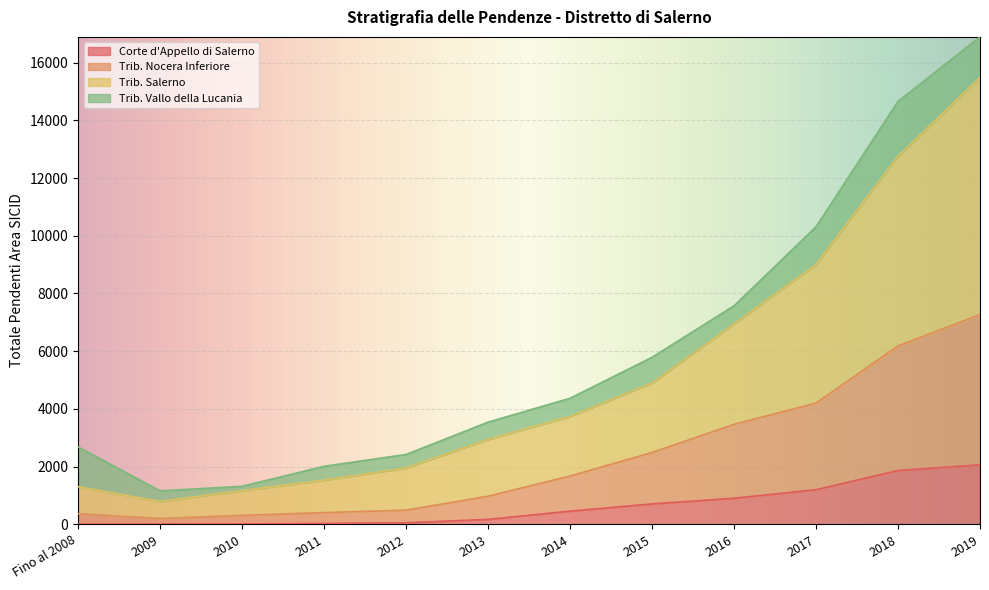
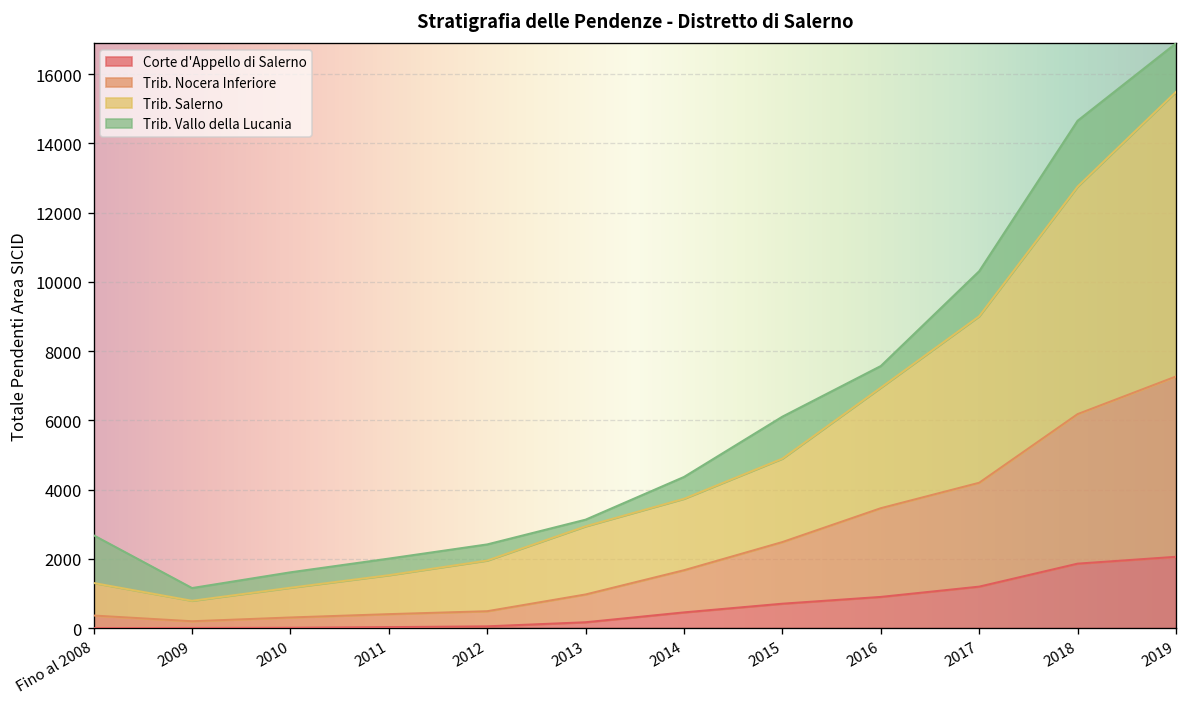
Trib. Vallo della Lucania, 2010: 100 -> 400
Trib. Vallo della Lucania, 2013: 600 -> 200
Trib. Vallo della Lucania, 2015: 900 -> 1200
